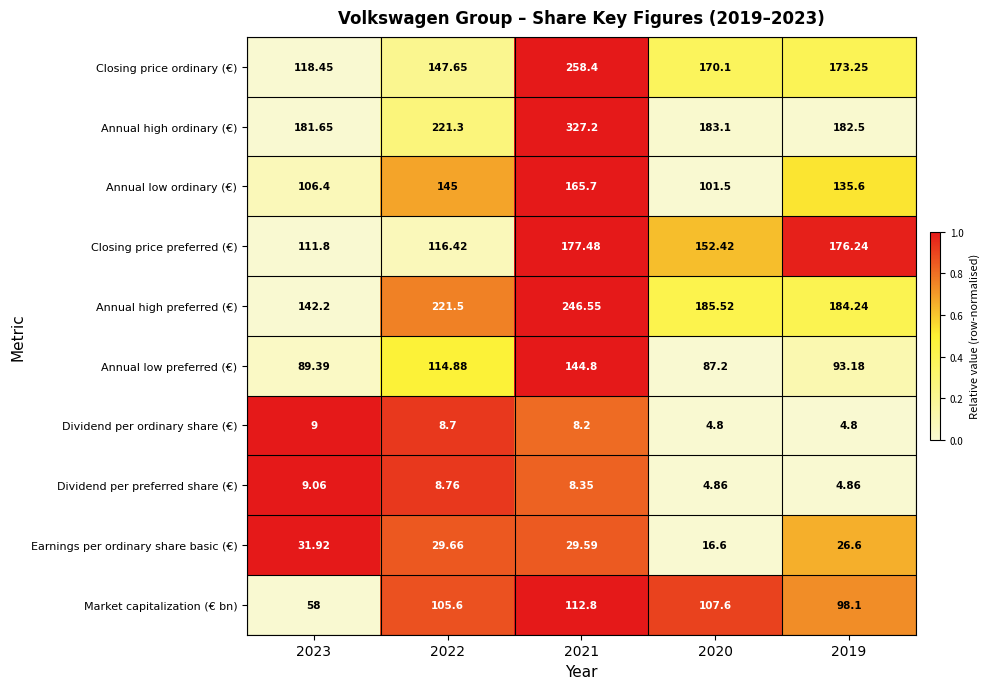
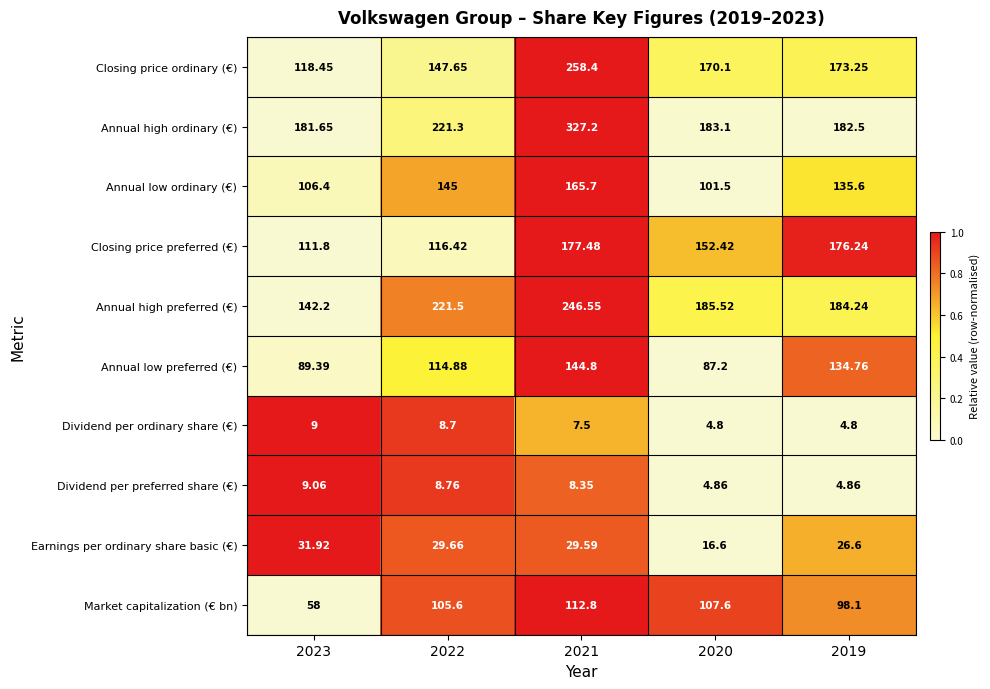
Annual low preferred (€), 2019: 93.18 -> 134.76
Dividend per ordinary share (€), 2021: 8.2 -> 7.5
